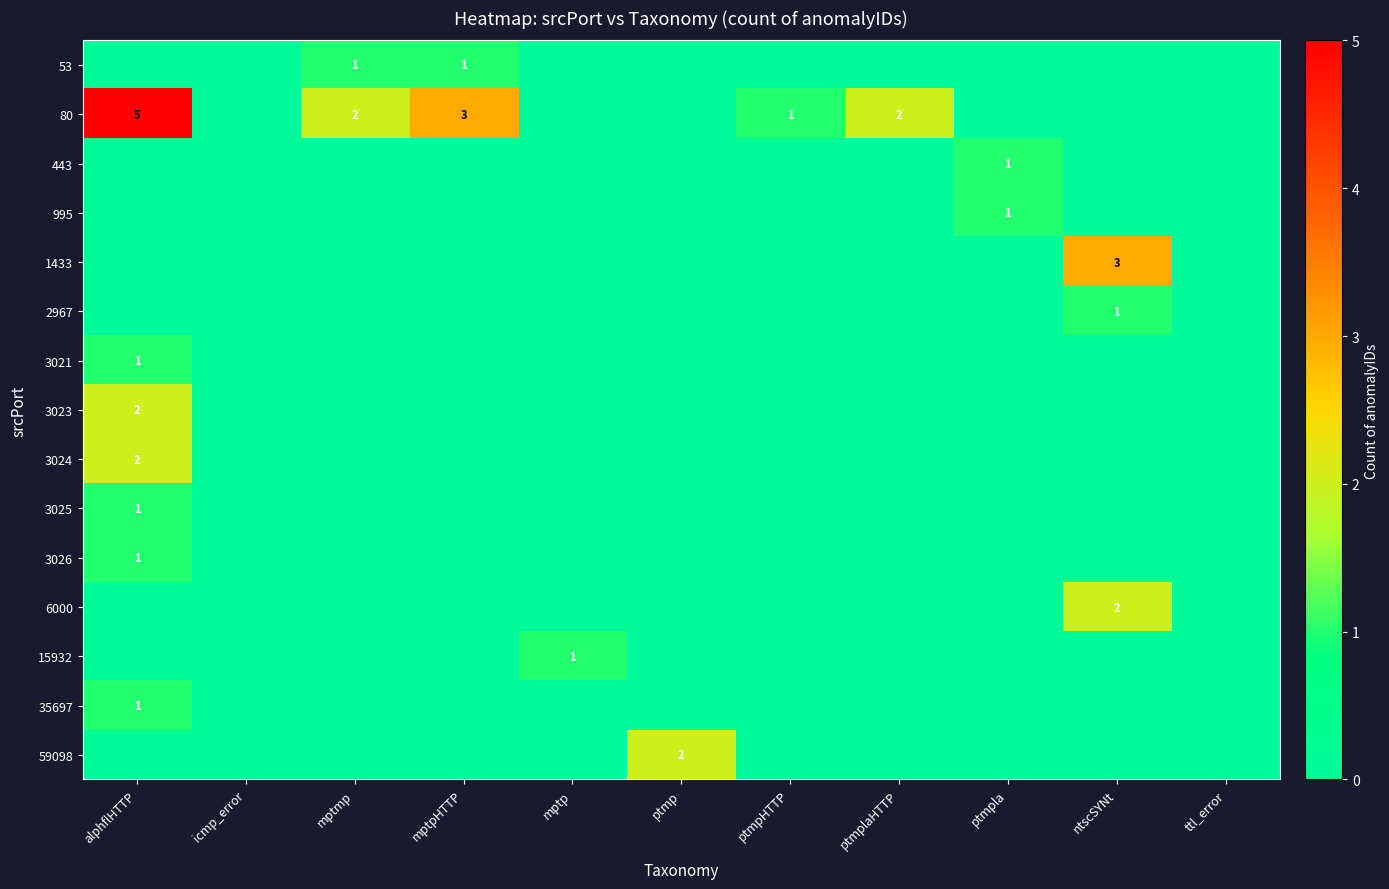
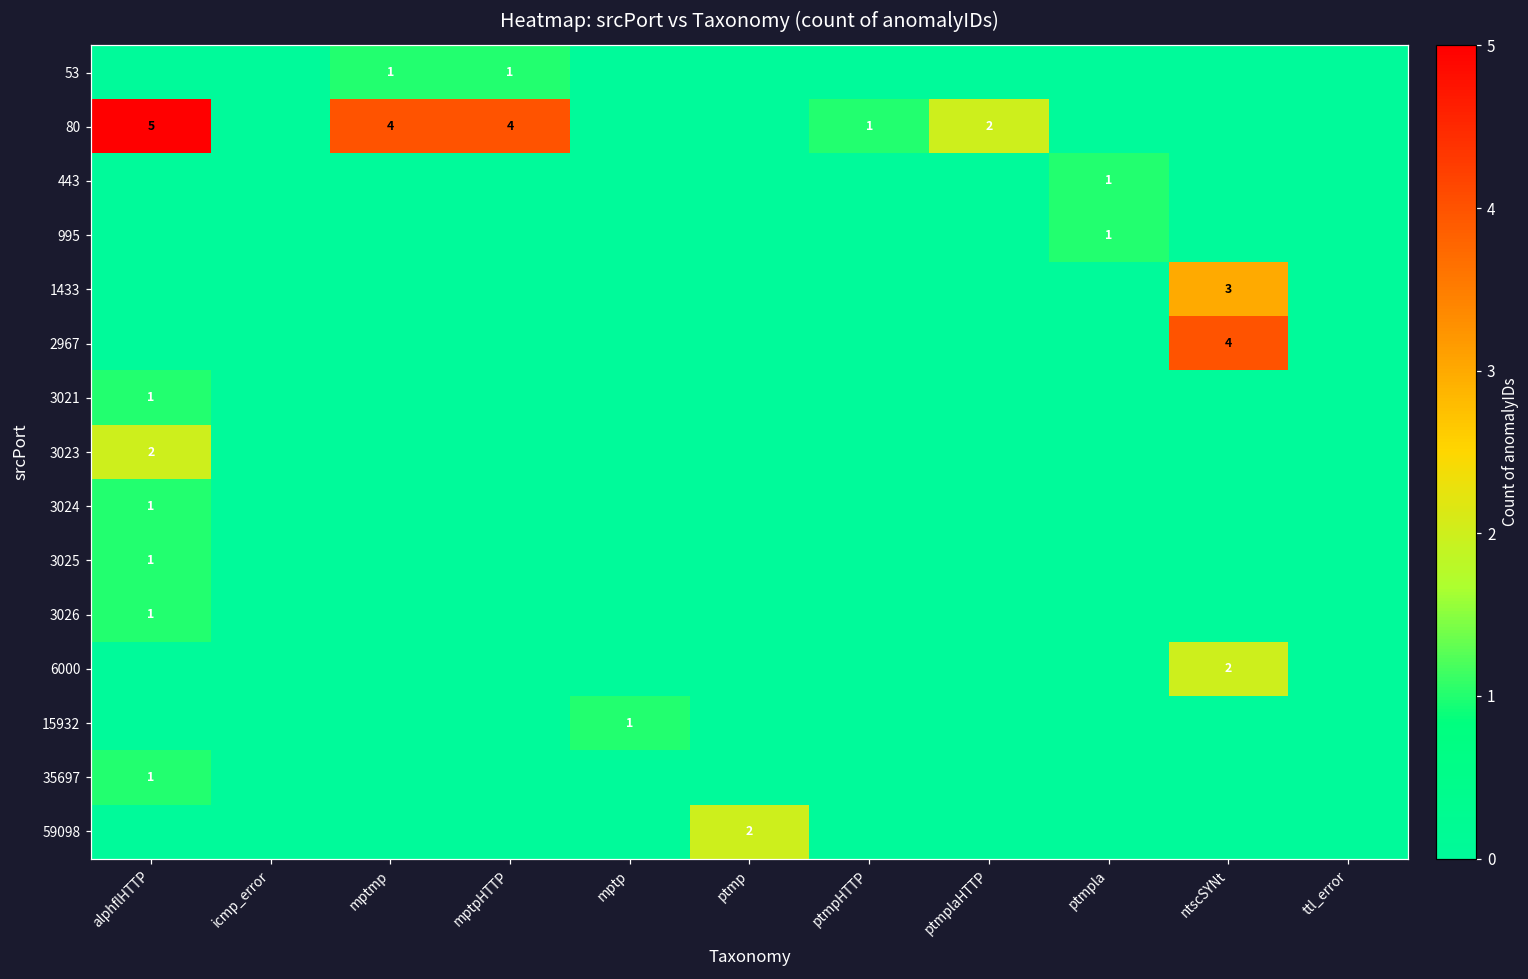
80, mptmp: 2 -> 4
80, mptpHTTP: 3 -> 4
2967, ntscSYNt: 1 -> 4
3024, alphflHTTP: 2 -> 1
